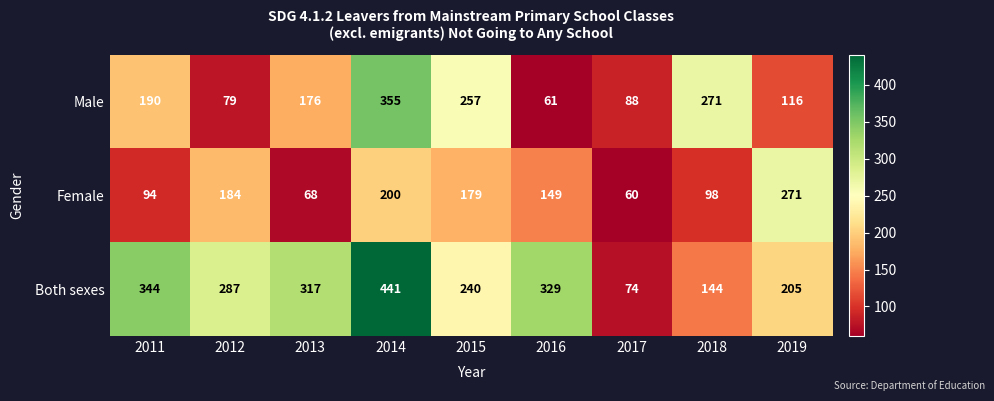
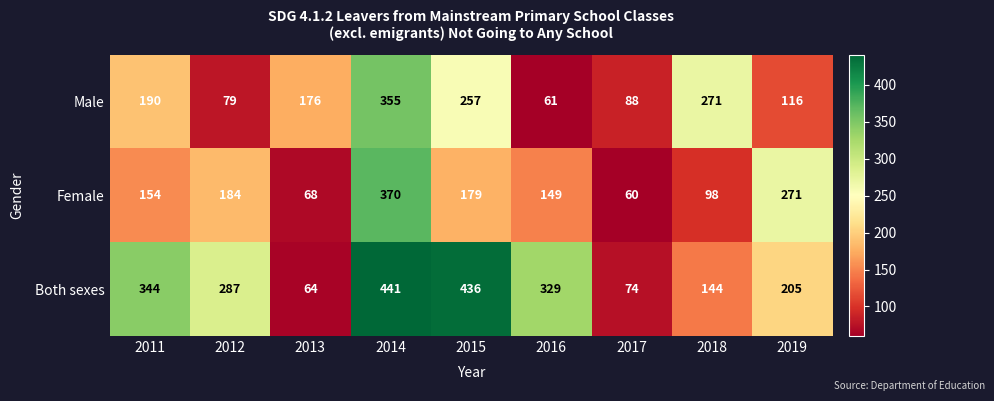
Female, 2011: 94 -> 154
Female, 2014: 200 -> 370
Both sexes, 2013: 317 -> 64
Both sexes, 2015: 240 -> 436
